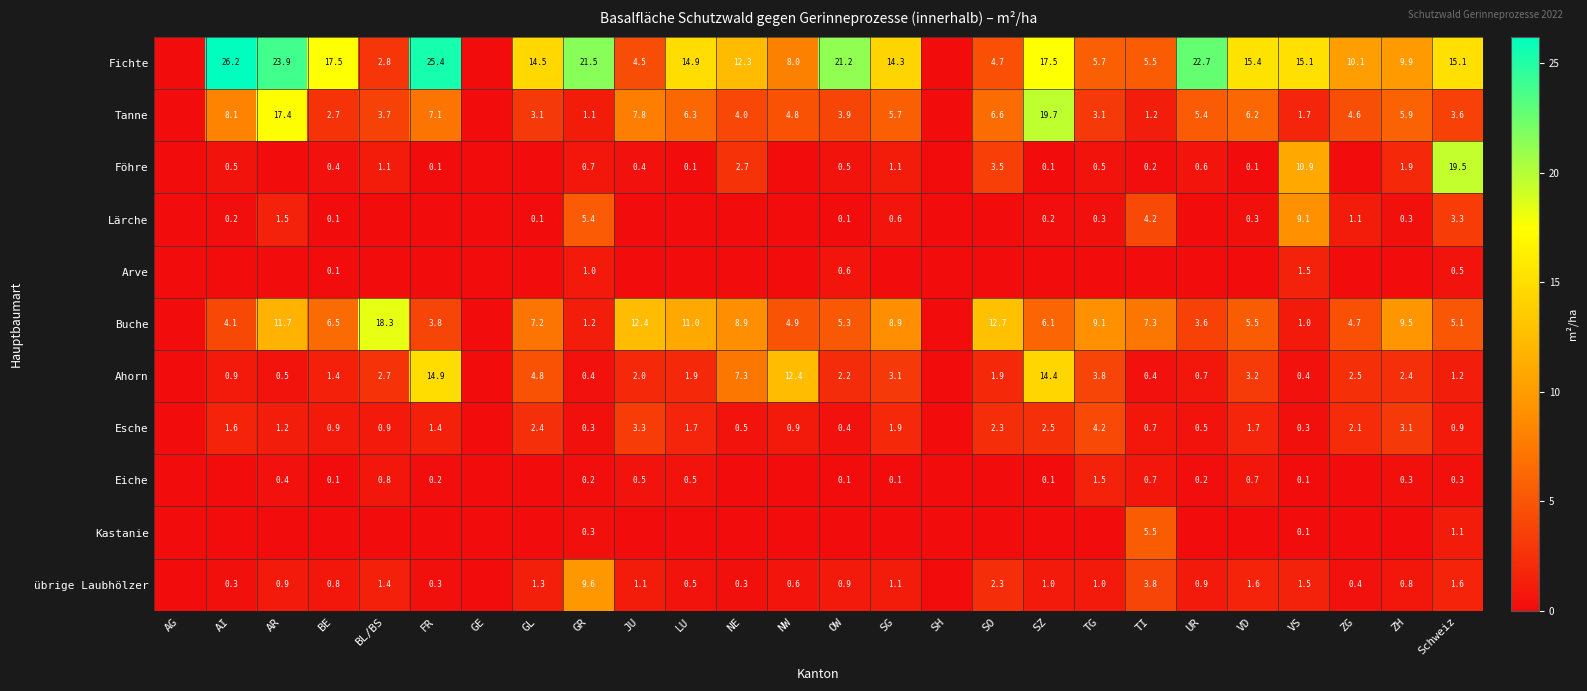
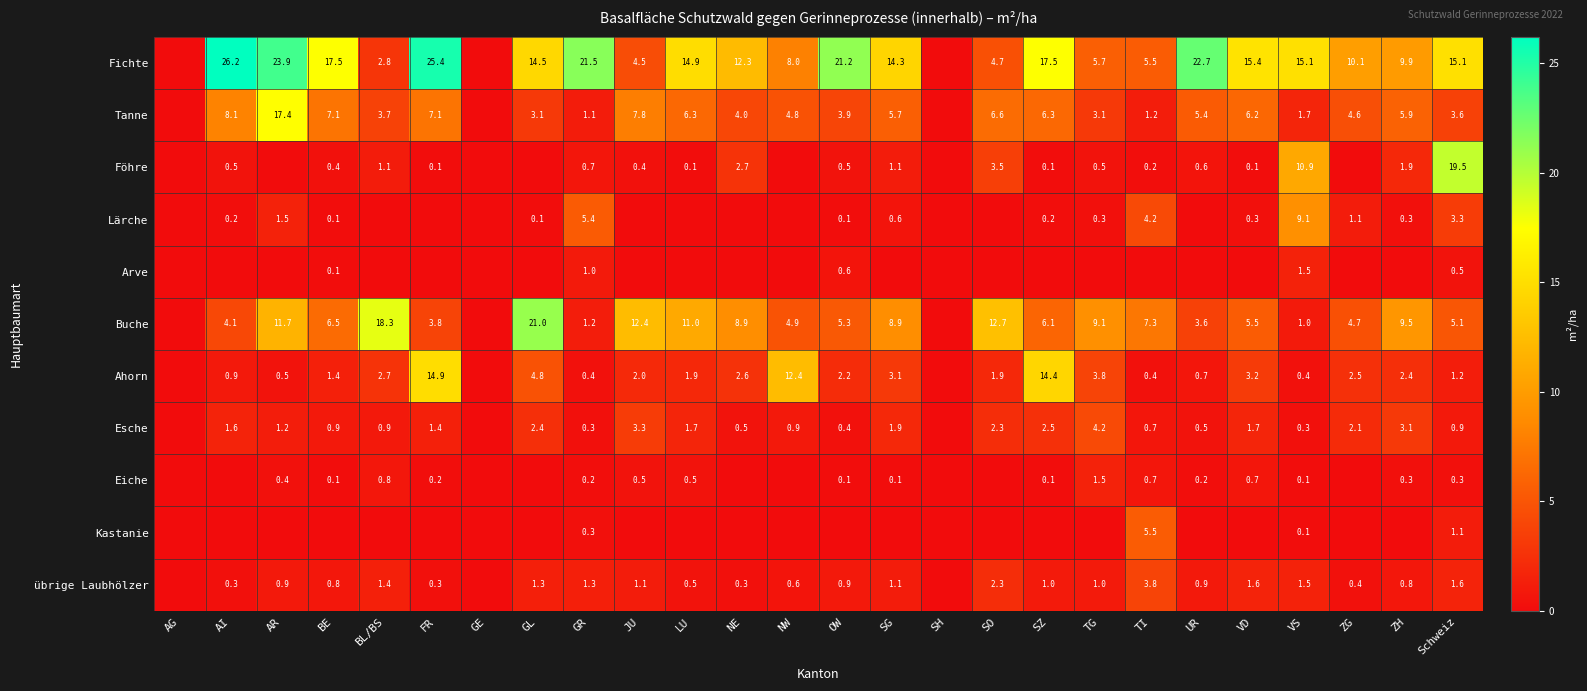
Tanne, BE: 2.7 -> 7.1
Tanne, SZ: 19.7 -> 6.3
Buche, GL: 7.2 -> 21.0
Ahorn, NE: 7.3 -> 2.6
übrige Laubhölzer, GR: 9.6 -> 1.3
